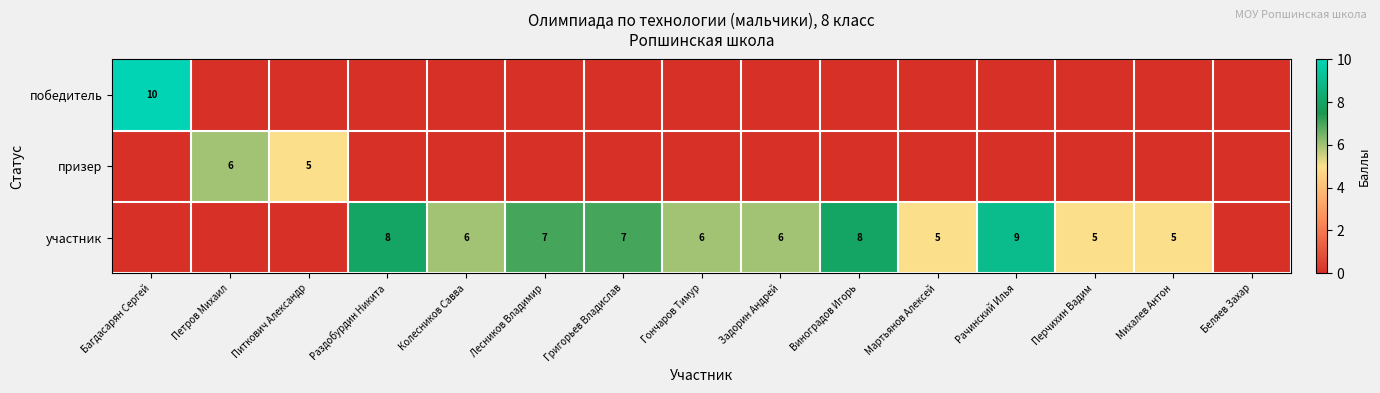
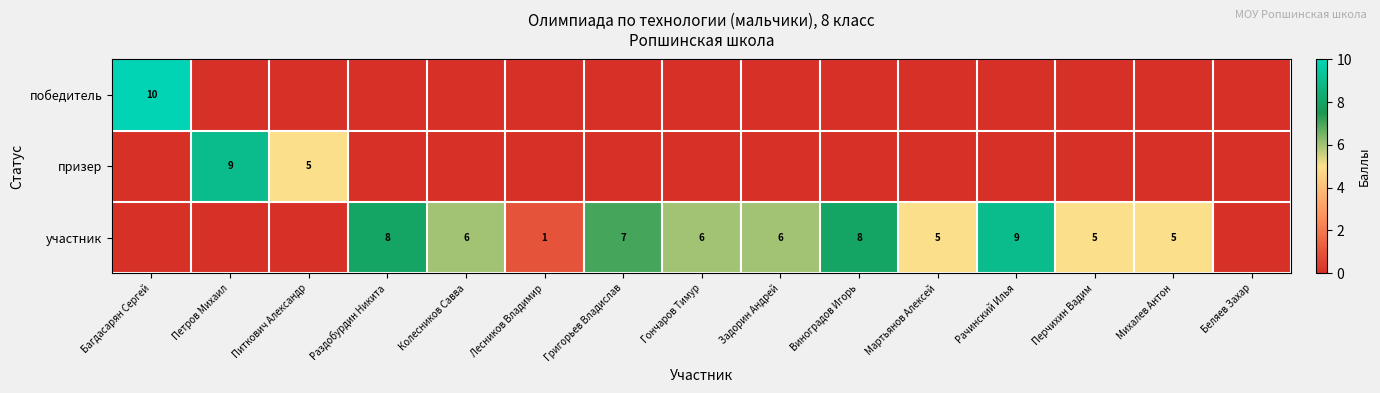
призер, Петров Михаил: 6 -> 9
участник, Лесников Владимир: 7 -> 1
